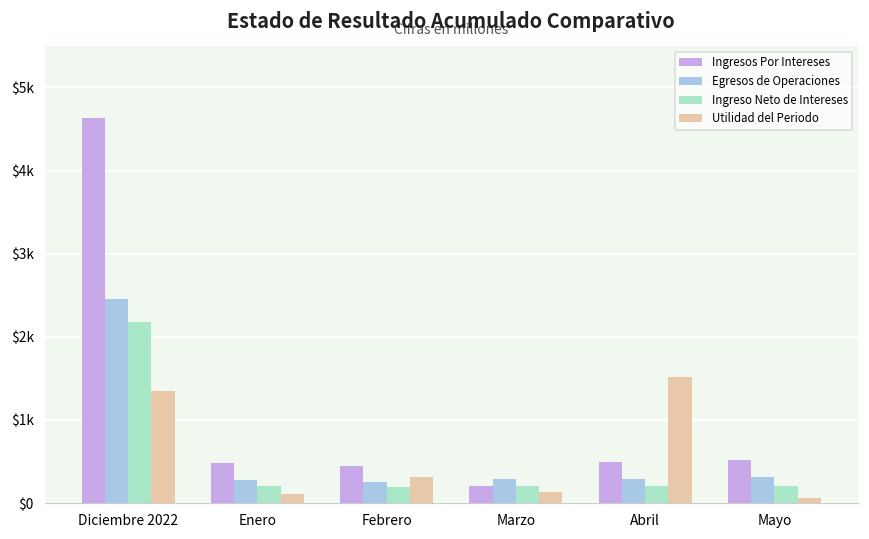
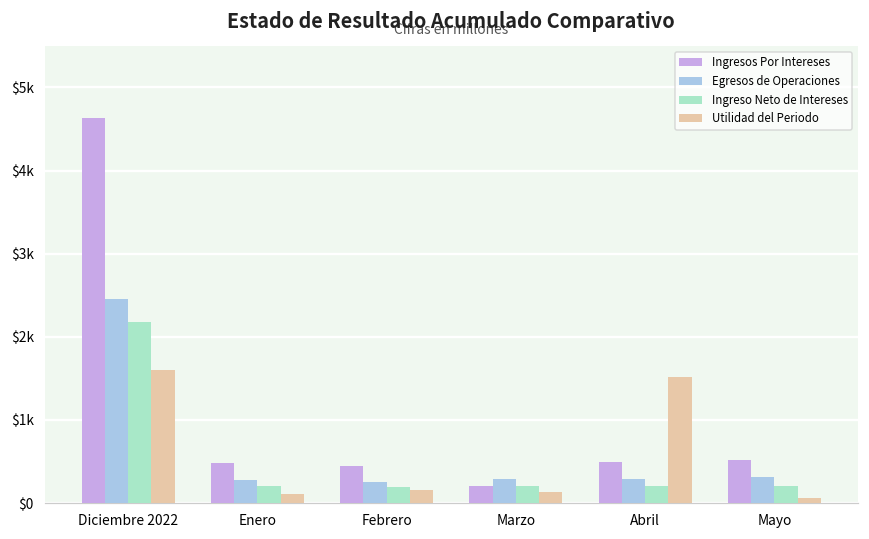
Utilidad del Periodo, Diciembre 2022: $1300 -> $1600
Utilidad del Periodo, Febrero: $300 -> $200
